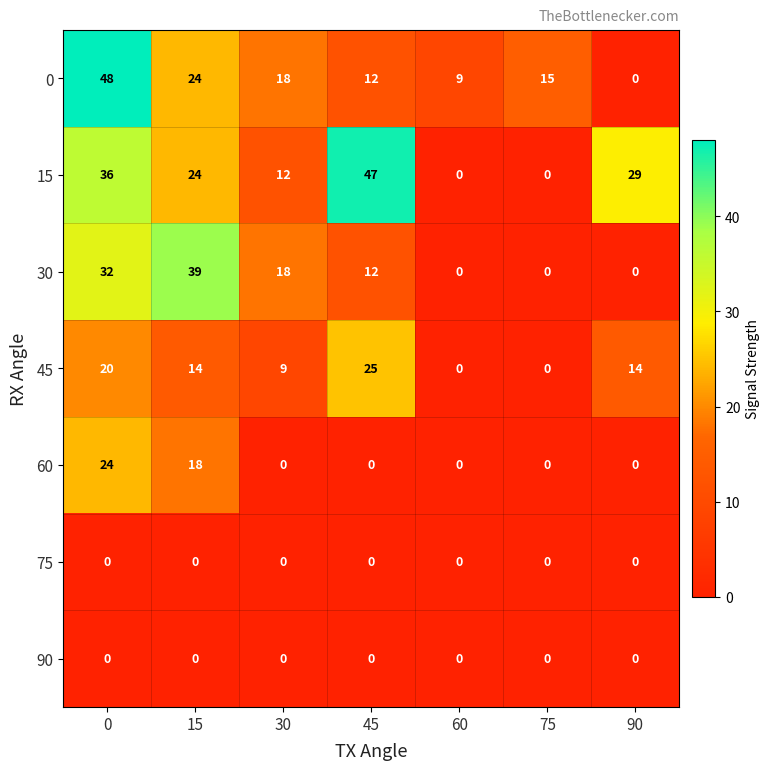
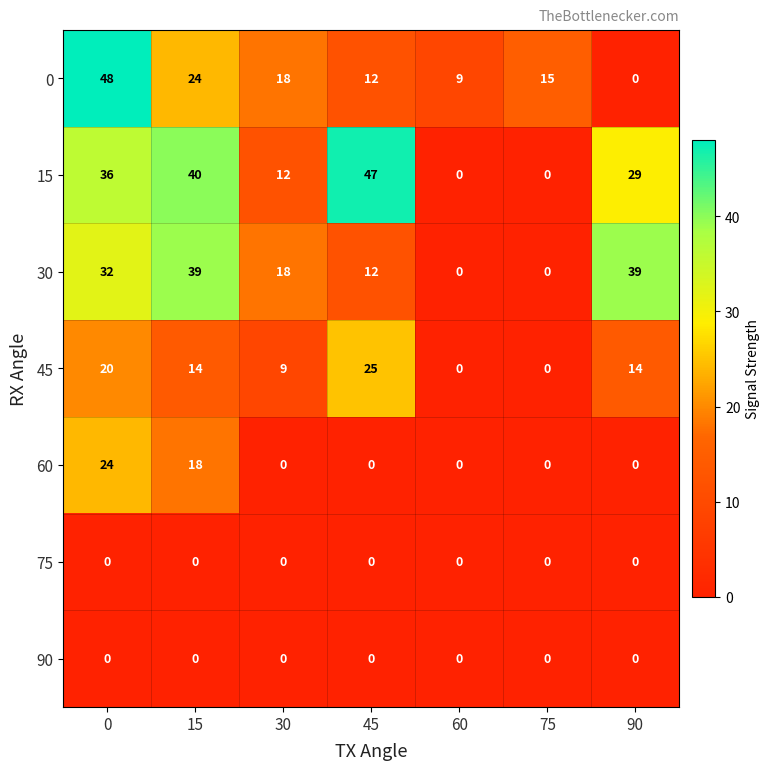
15, 15: 24 -> 40
30, 90: 0 -> 39
